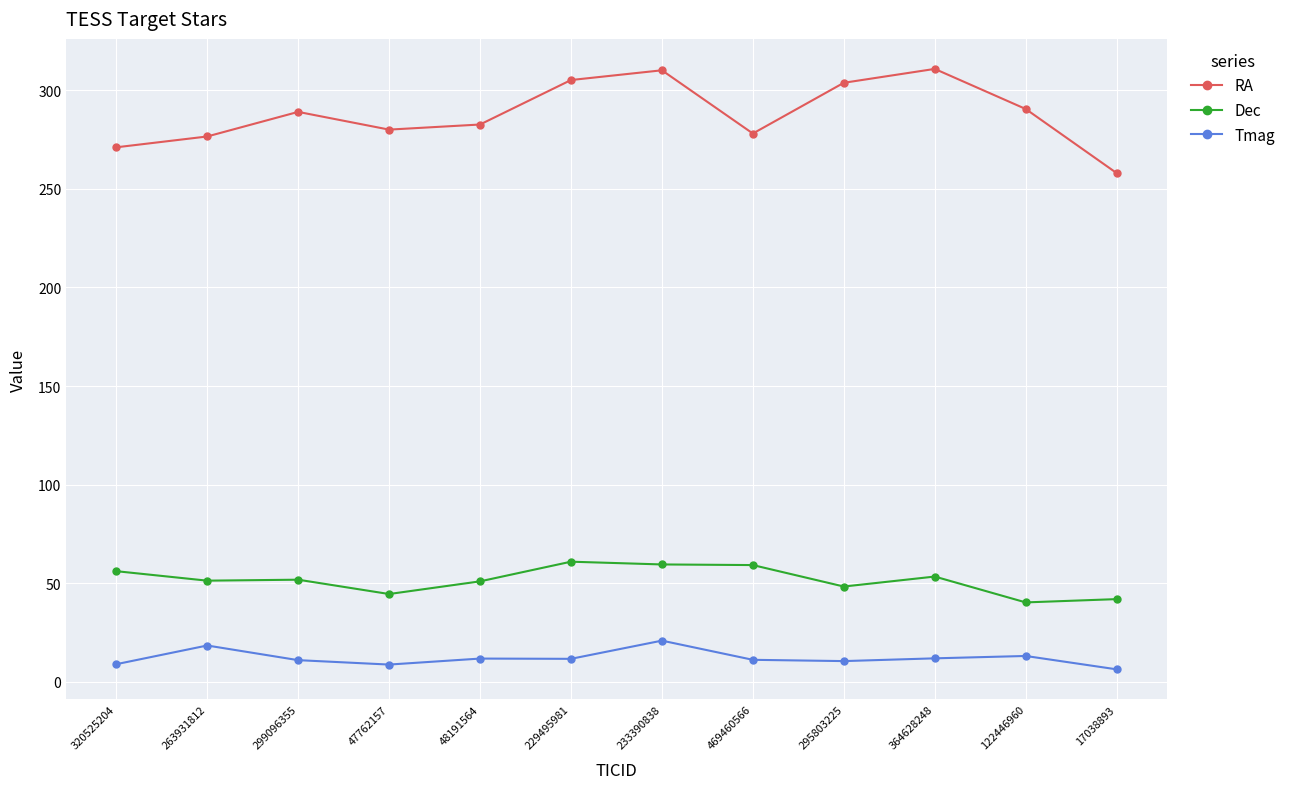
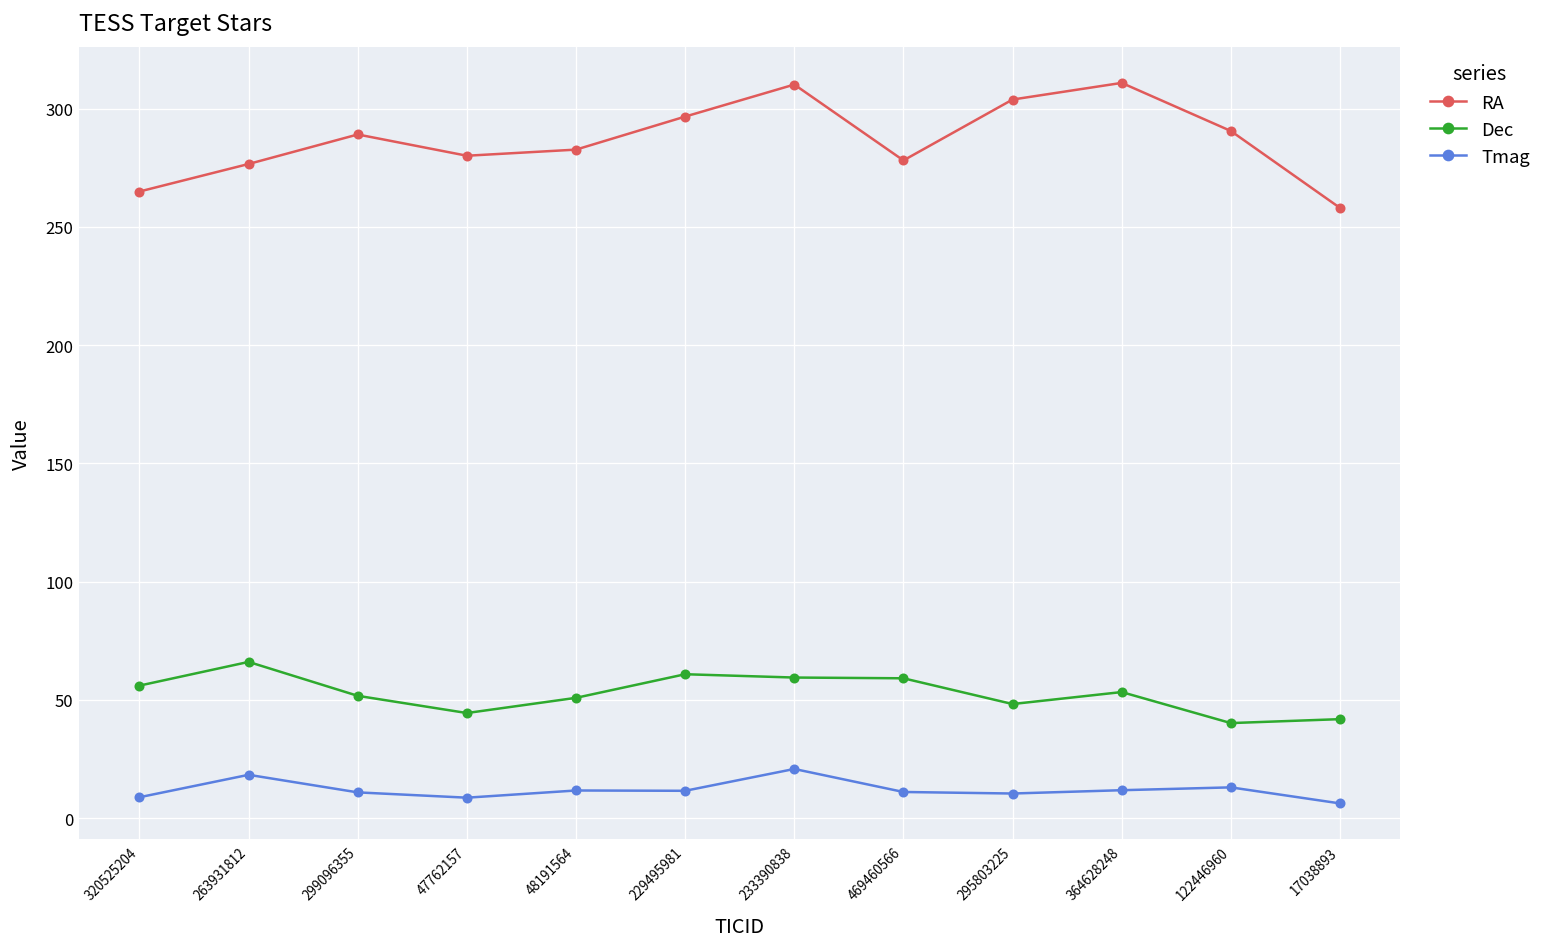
RA, 320525204: 271 -> 265
Dec, 263931812: 51 -> 66
RA, 229495981: 305 -> 297
